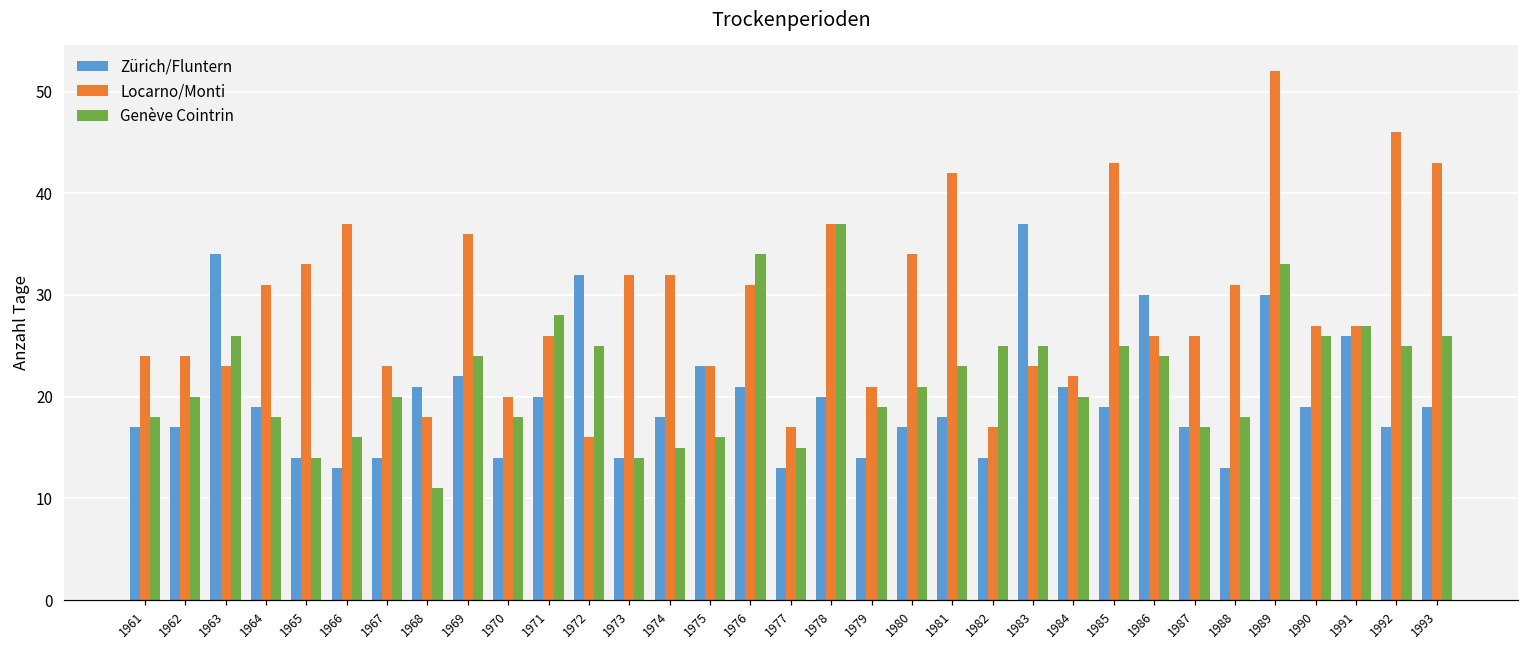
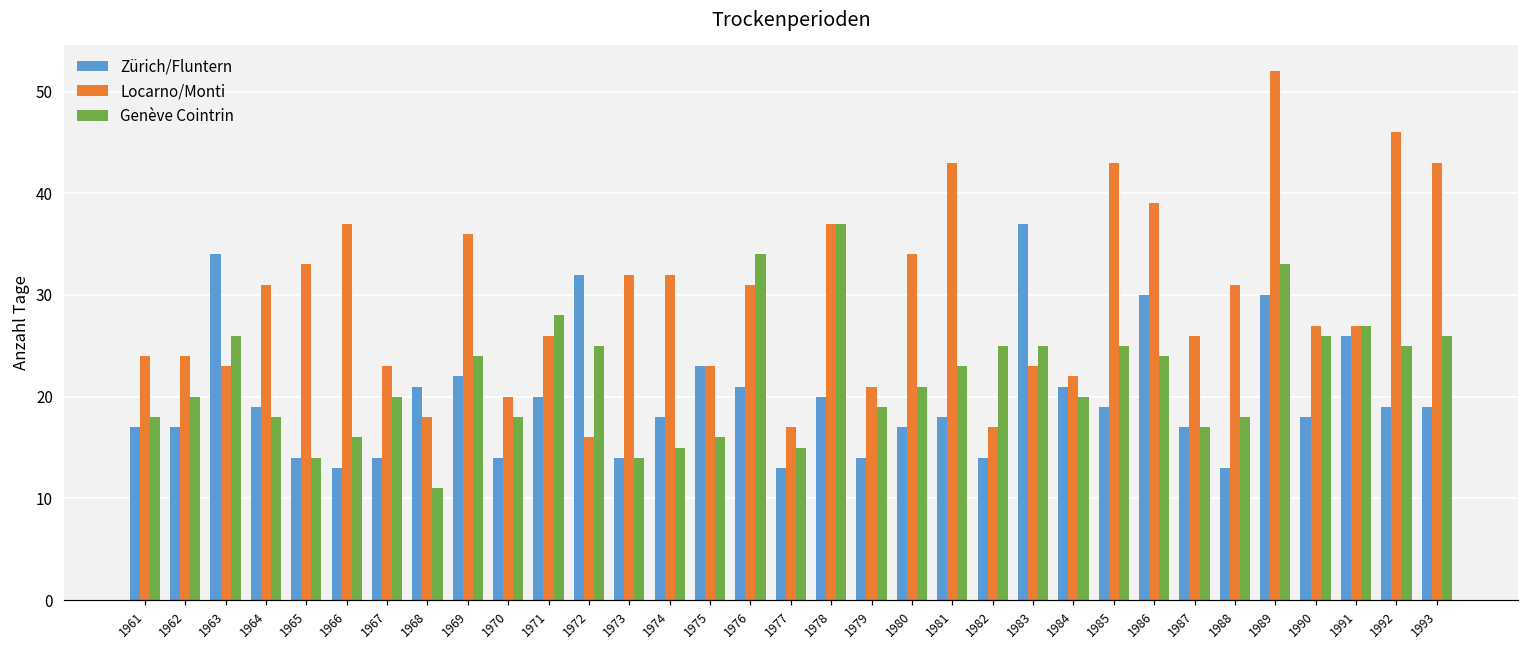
Locarno/Monti, 1981: 42 -> 43
Locarno/Monti, 1986: 26 -> 39
Zürich/Fluntern, 1990: 19 -> 18
Zürich/Fluntern, 1992: 17 -> 19
